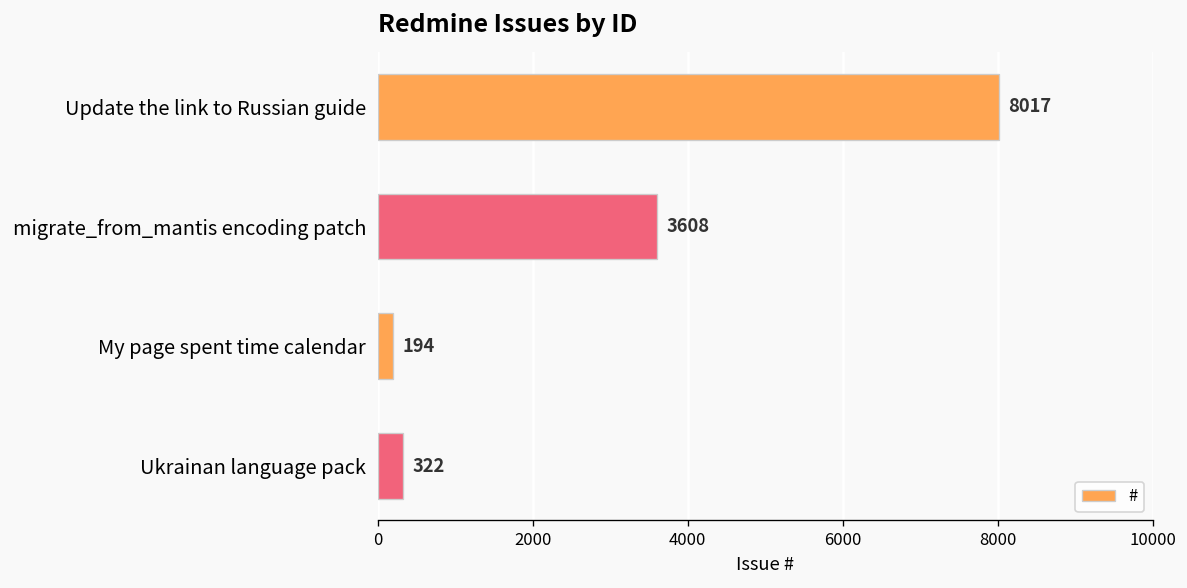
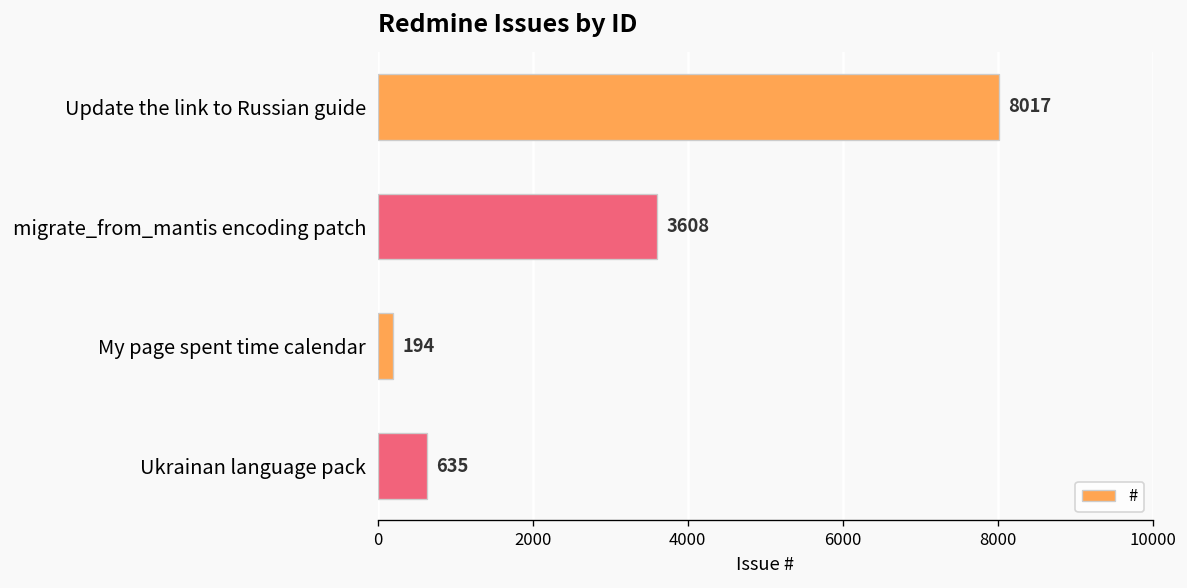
Ukrainan language pack: 322 -> 635
